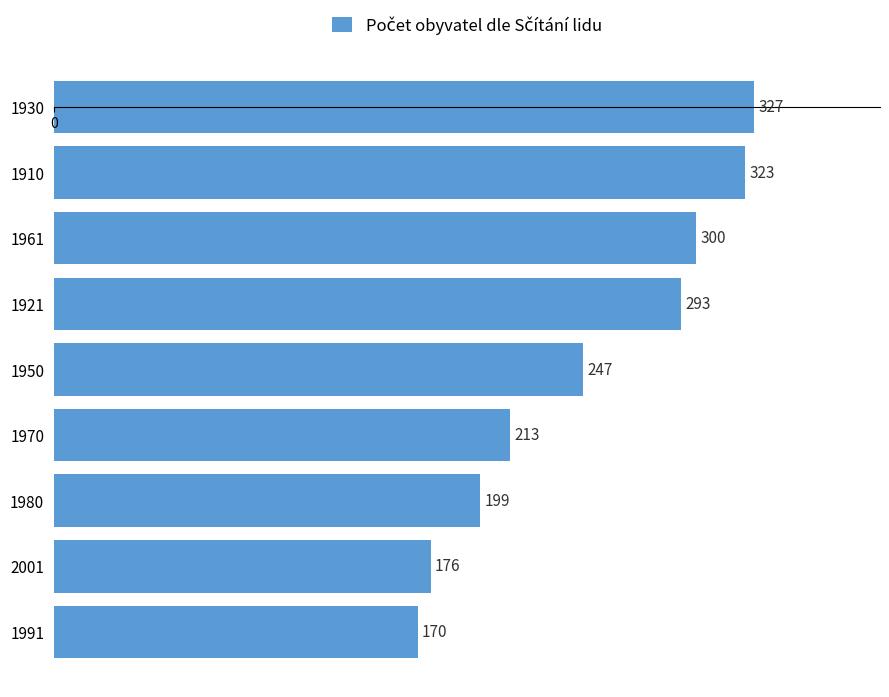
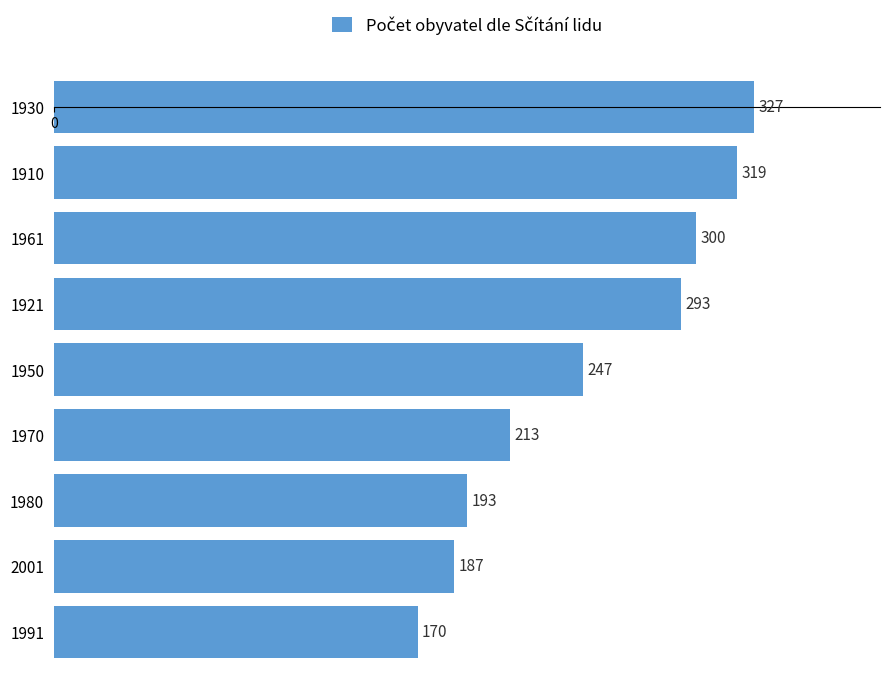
1910: 323 -> 319
1980: 199 -> 193
2001: 176 -> 187
